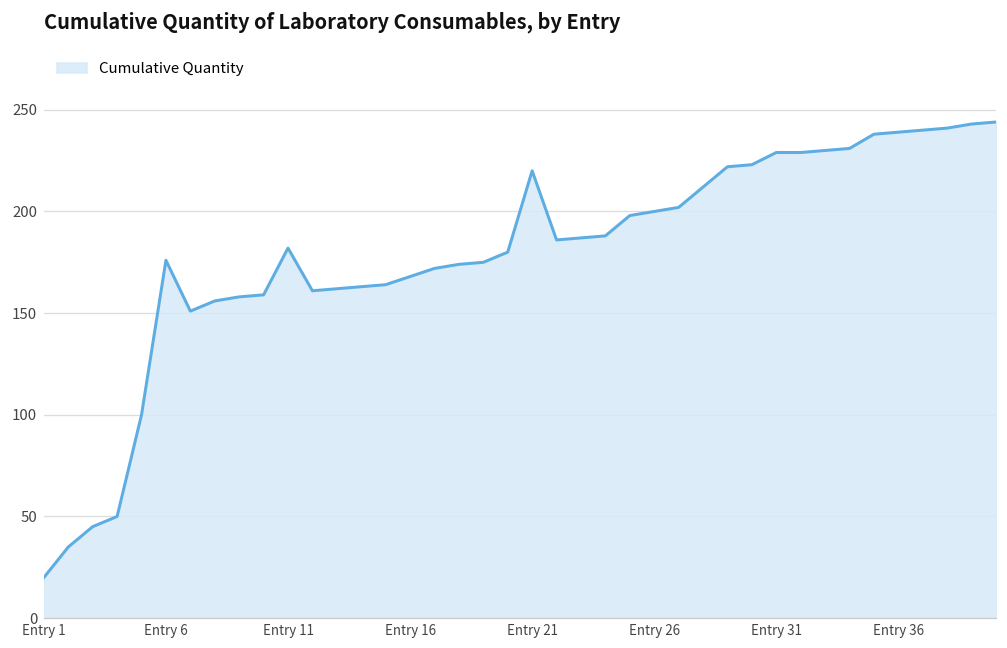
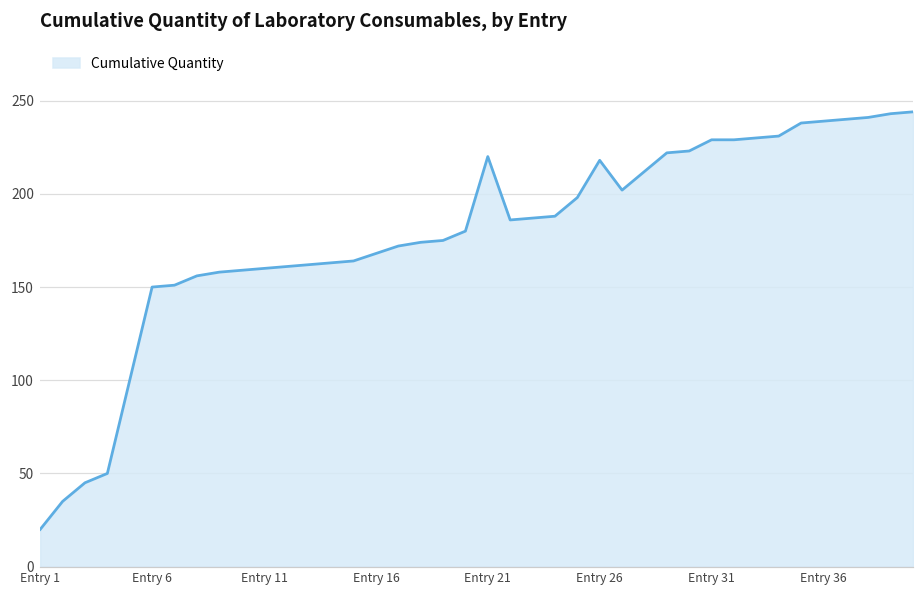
Entry 6: 176 -> 150
Entry 11: 182 -> 160
Entry 26: 200 -> 218
